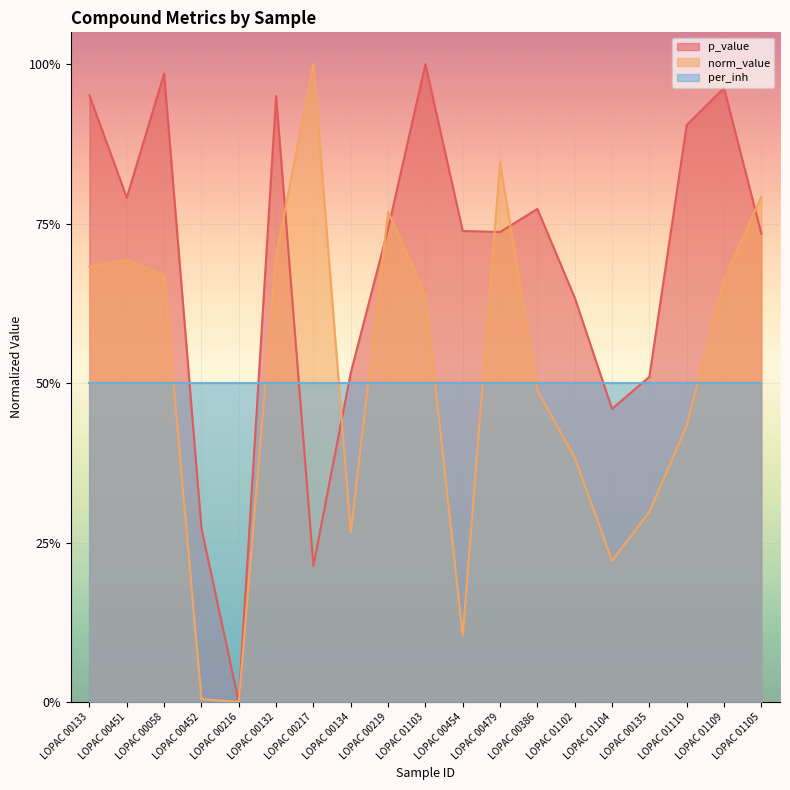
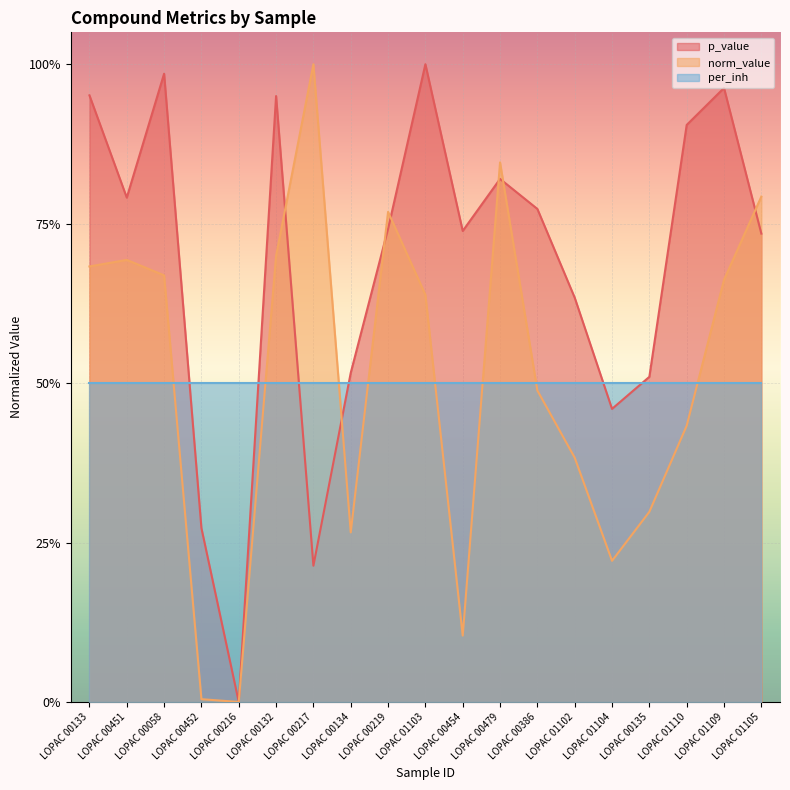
p_value, LOPAC 00479: 74% -> 82%
